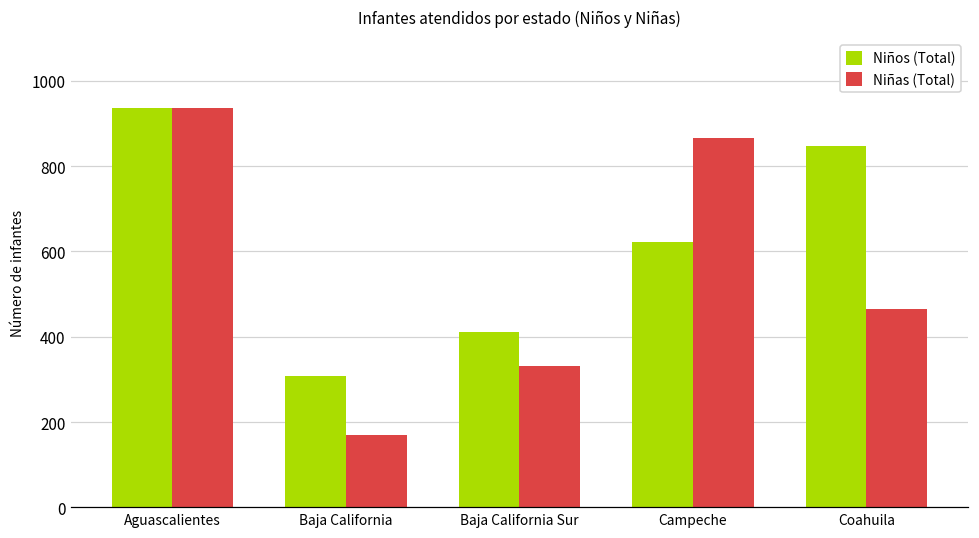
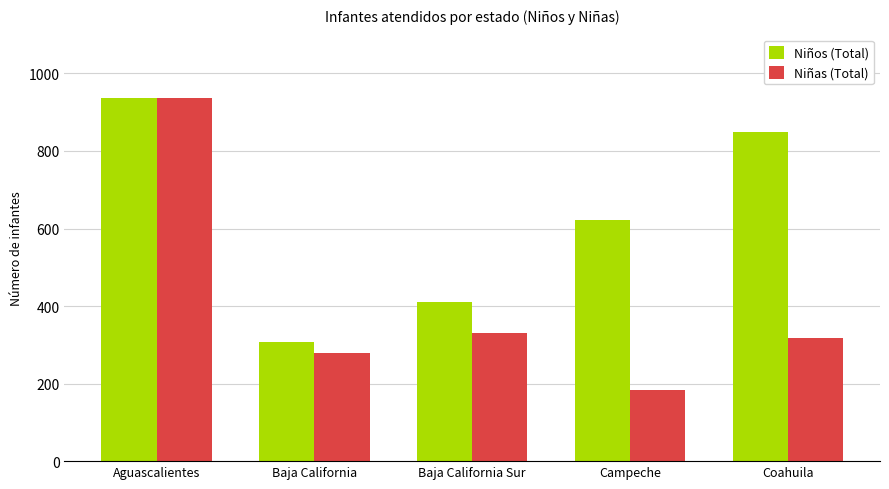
Niñas (Total), Baja California: 170 -> 280
Niñas (Total), Campeche: 870 -> 180
Niñas (Total), Coahuila: 470 -> 320
